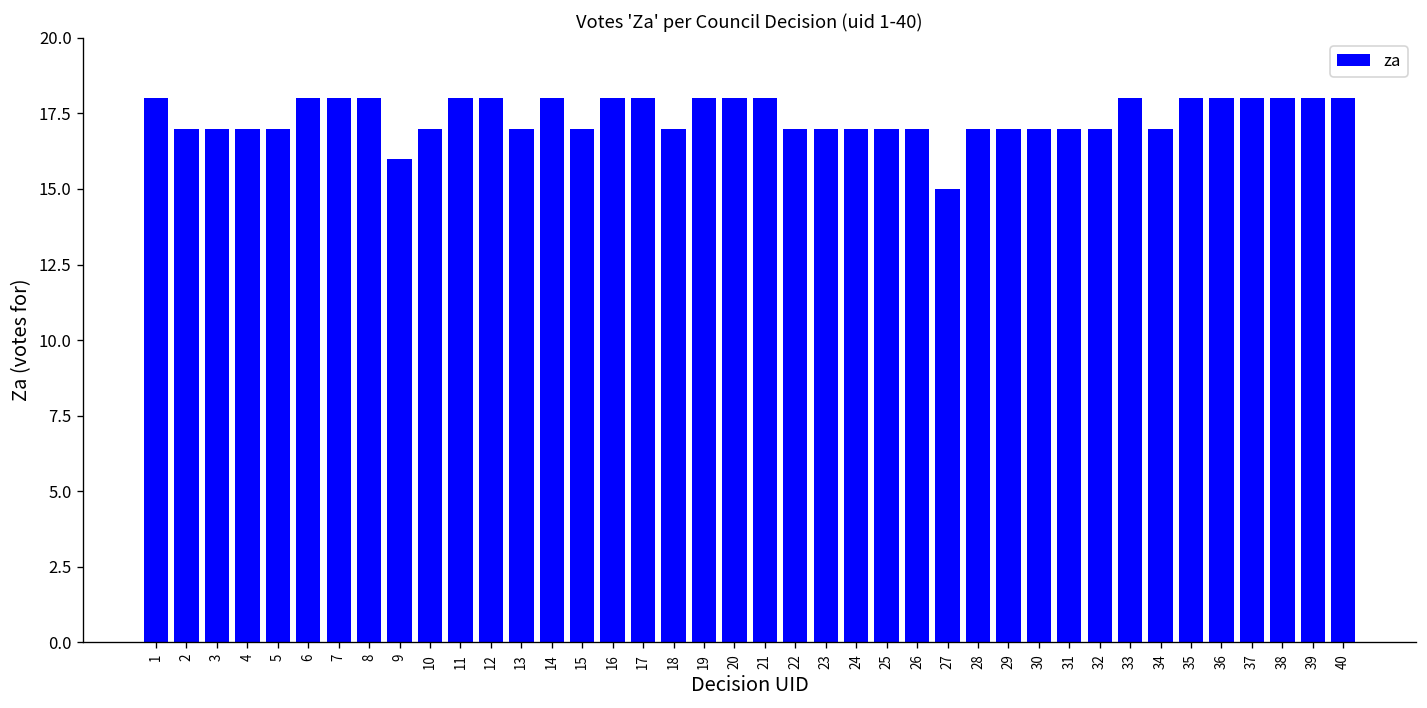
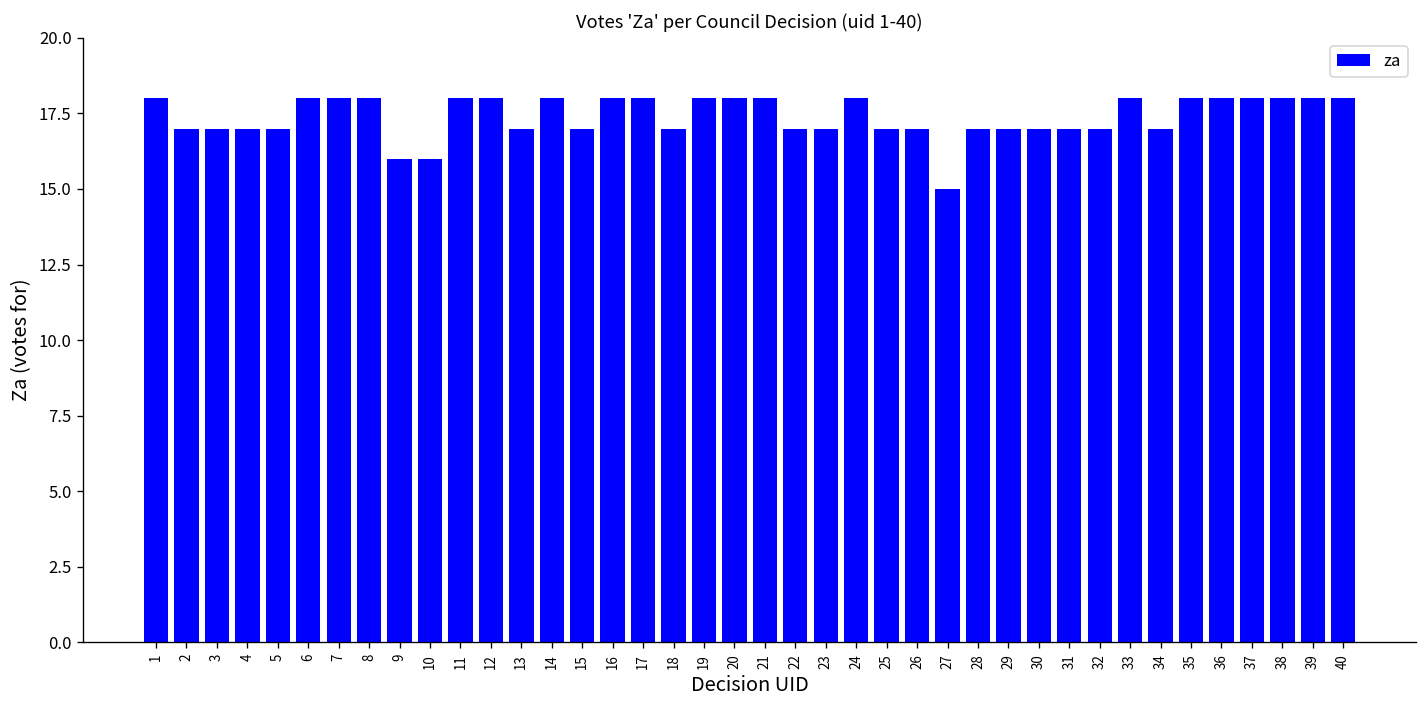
10: 17 -> 16
24: 17 -> 18
